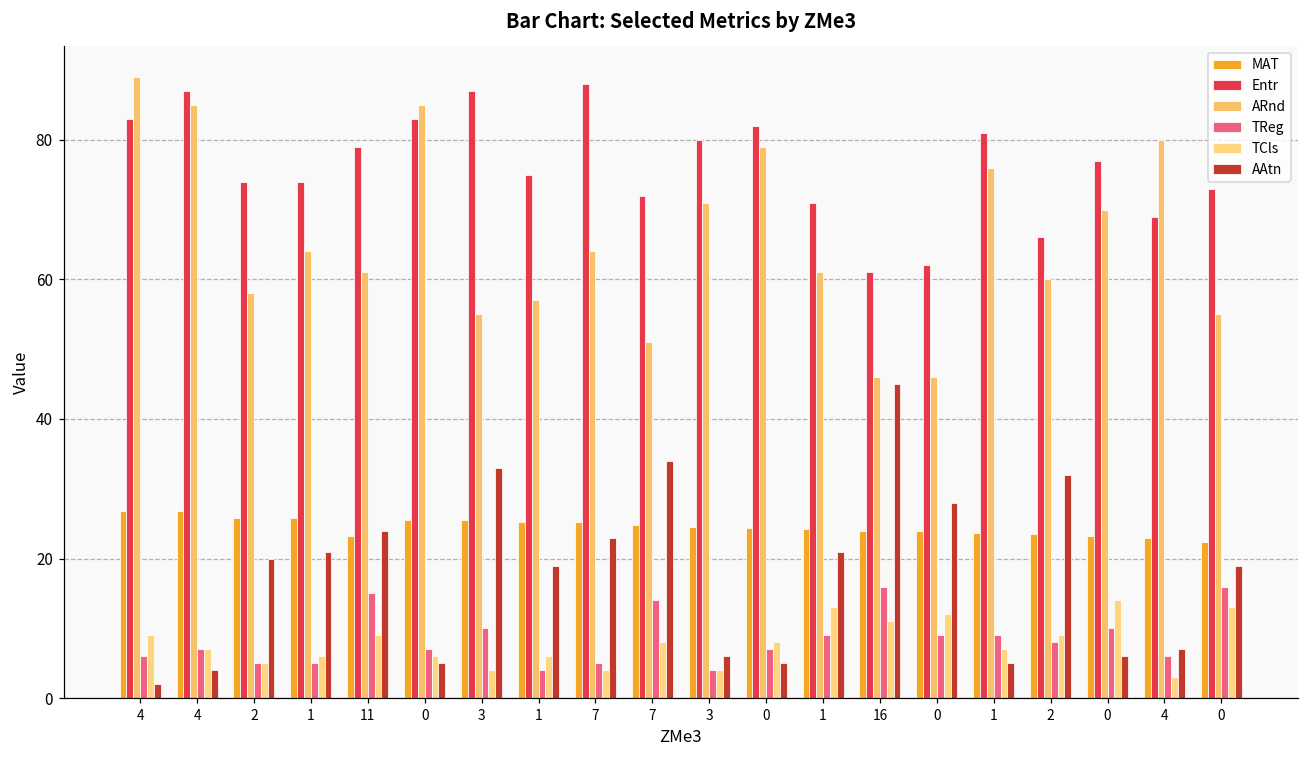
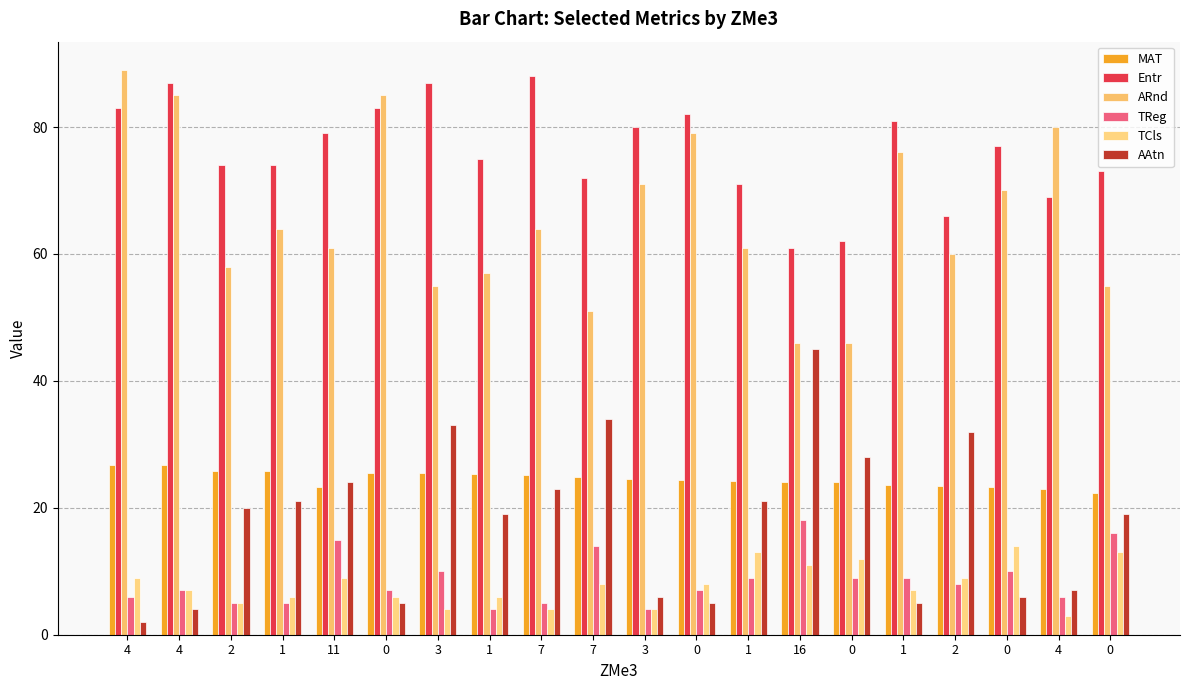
TReg, 16: 16 -> 18
